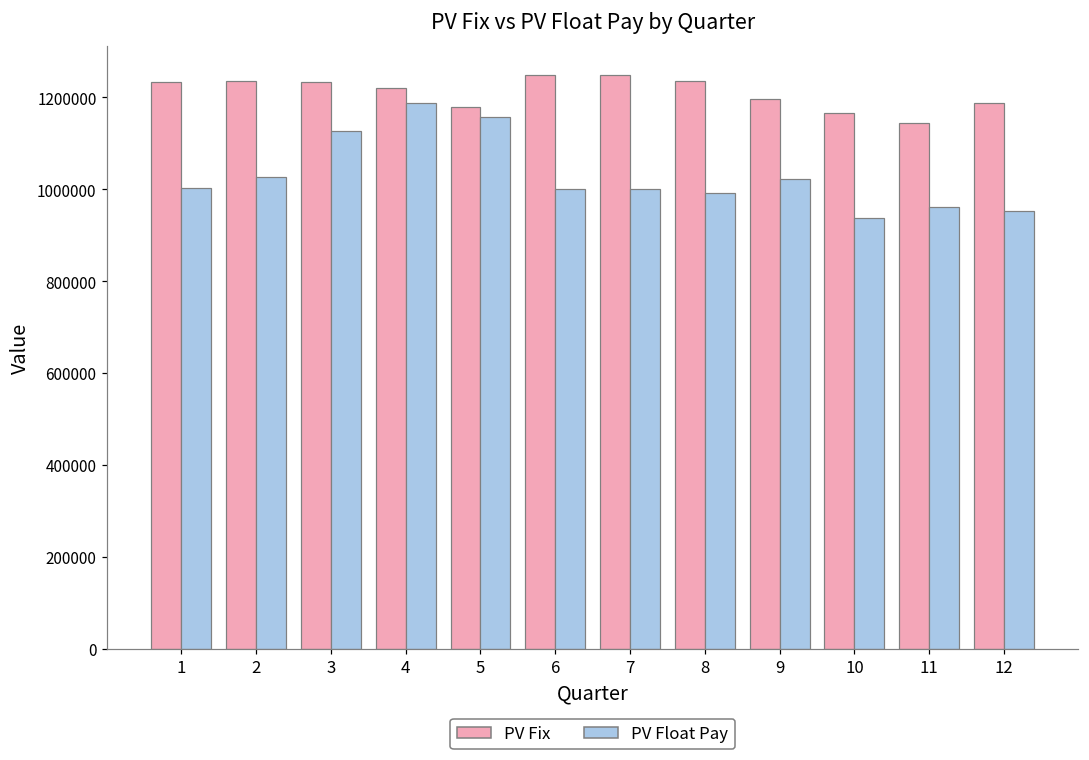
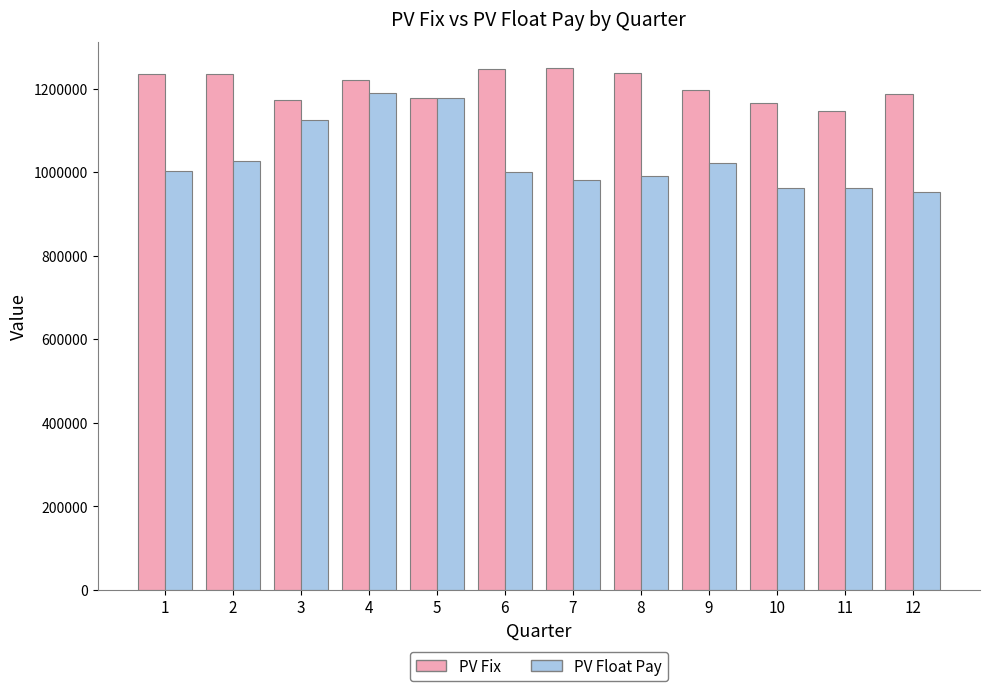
PV Fix, 3: 1230000 -> 1170000
PV Float Pay, 5: 1160000 -> 1180000
PV Float Pay, 7: 1000000 -> 980000
PV Float Pay, 10: 940000 -> 960000
